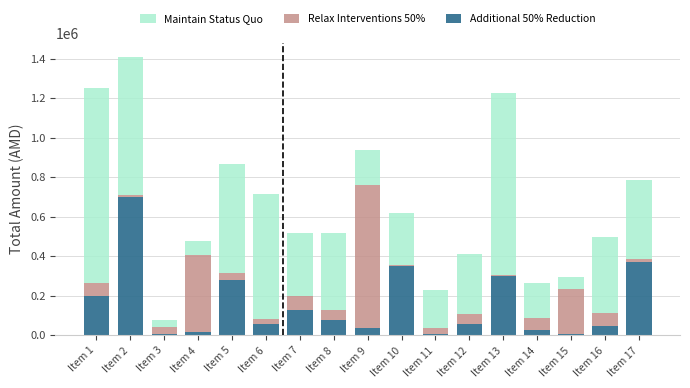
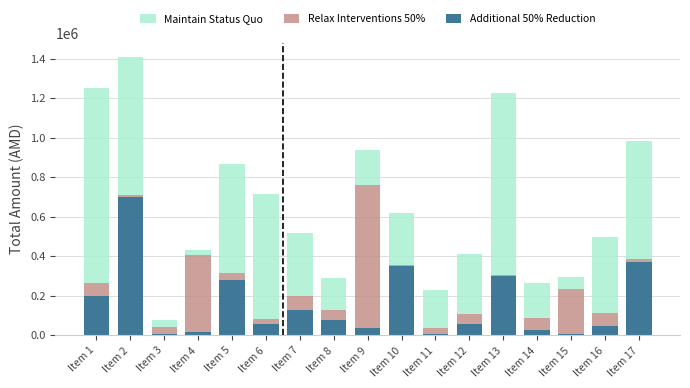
Maintain Status Quo, Item 4: 70000 -> 30000
Maintain Status Quo, Item 8: 390000 -> 160000
Maintain Status Quo, Item 17: 400000 -> 600000
